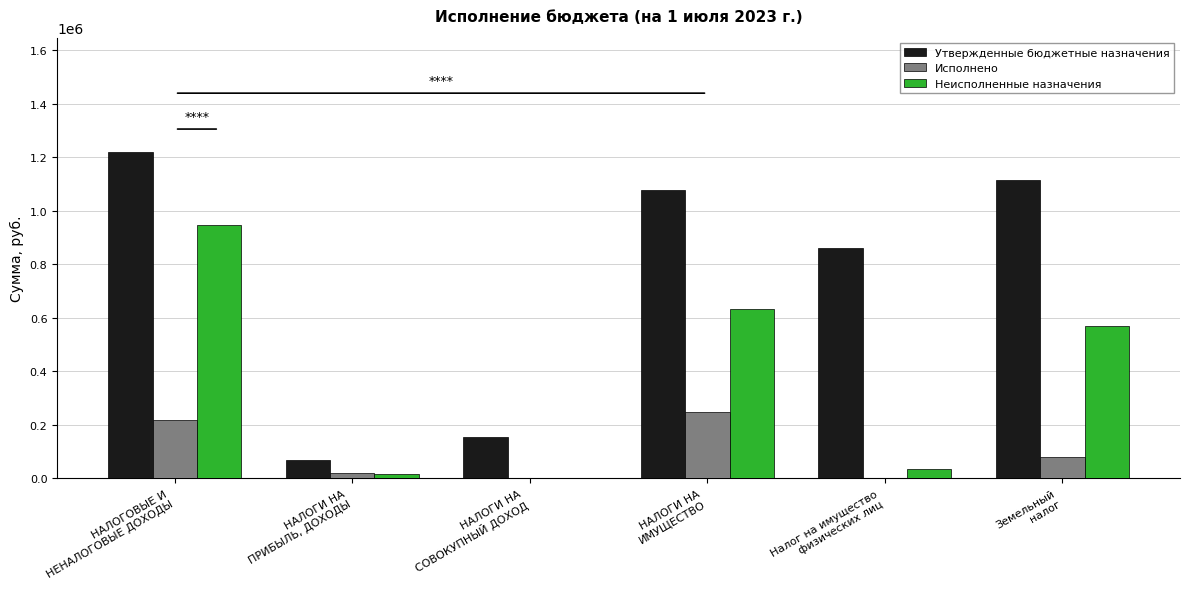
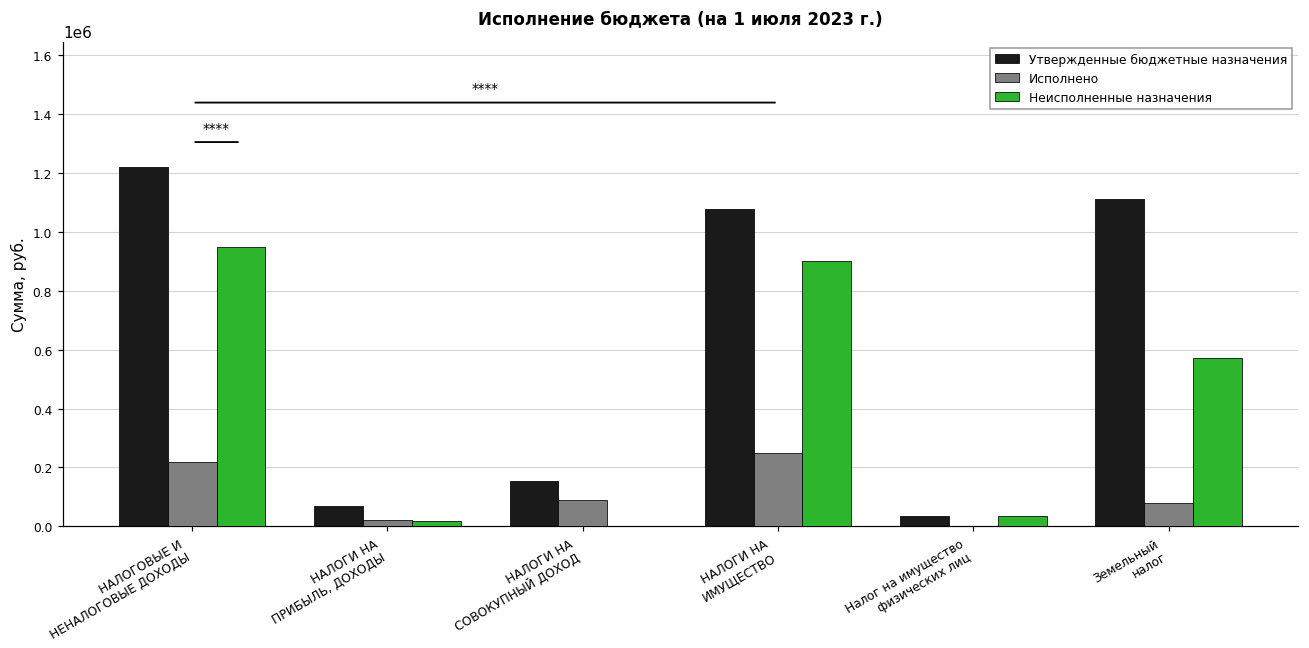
Исполнено, НАЛОГИ НА СОВОКУПНЫЙ ДОХОД: 0 -> 90000
Неисполненные назначения, НАЛОГИ НА ИМУЩЕСТВО: 630000 -> 900000
Утвержденные бюджетные назначения, Налог на имущество физических лиц: 860000 -> 40000
